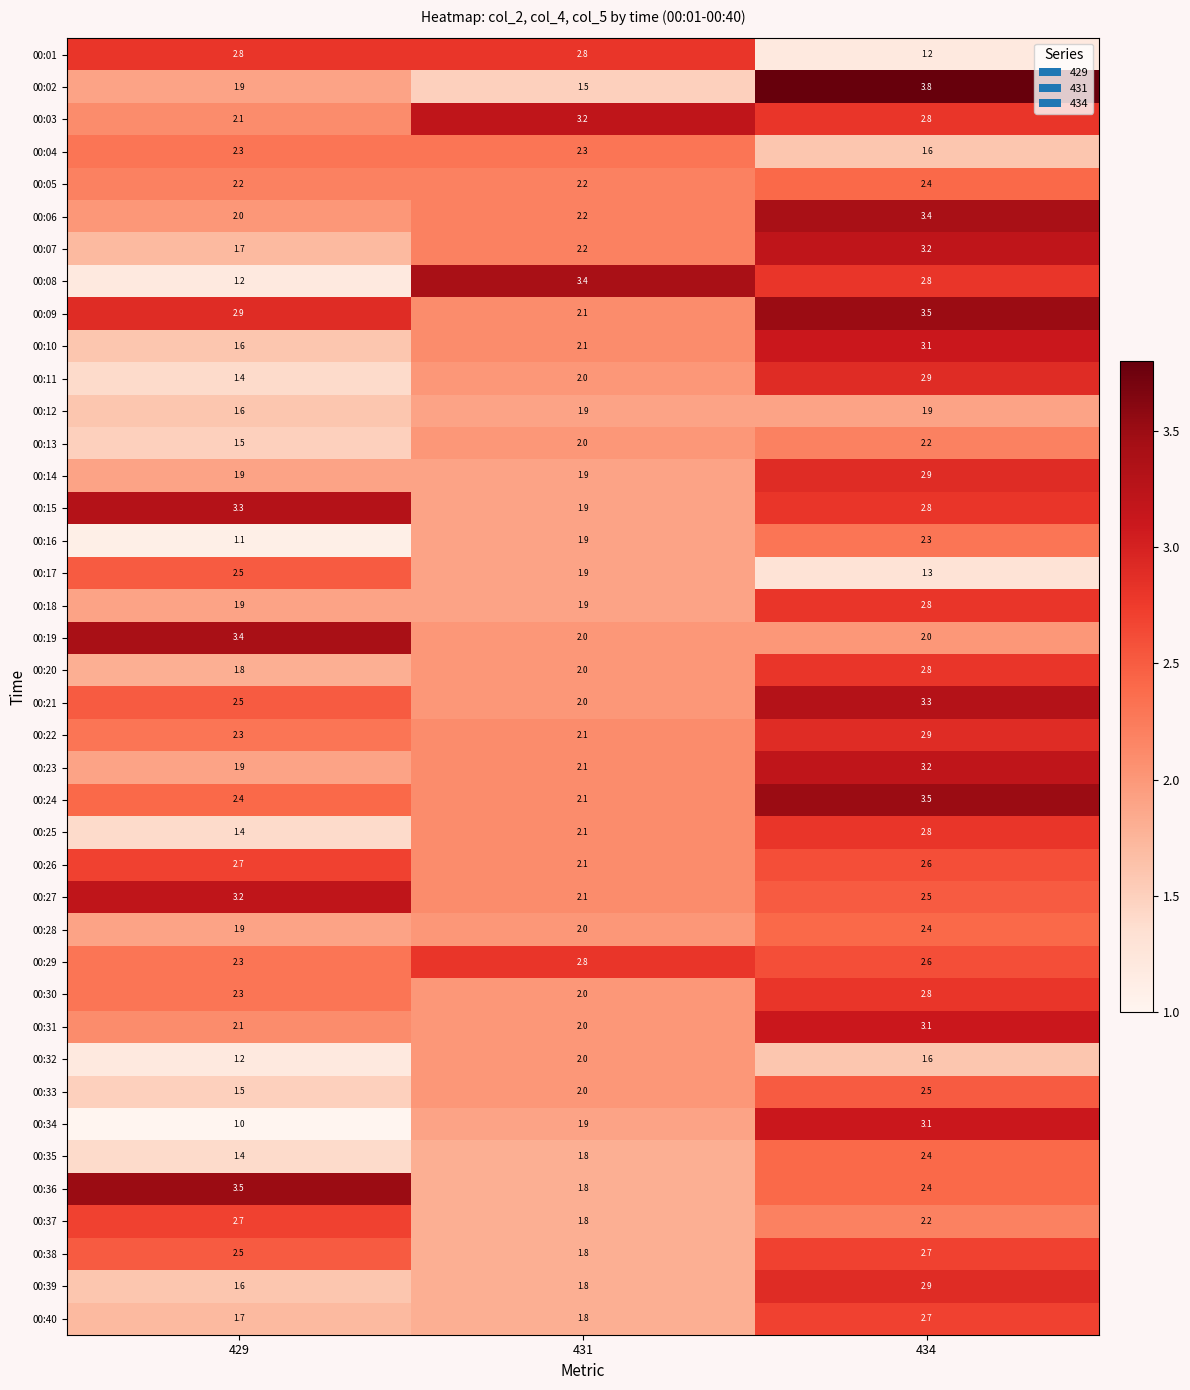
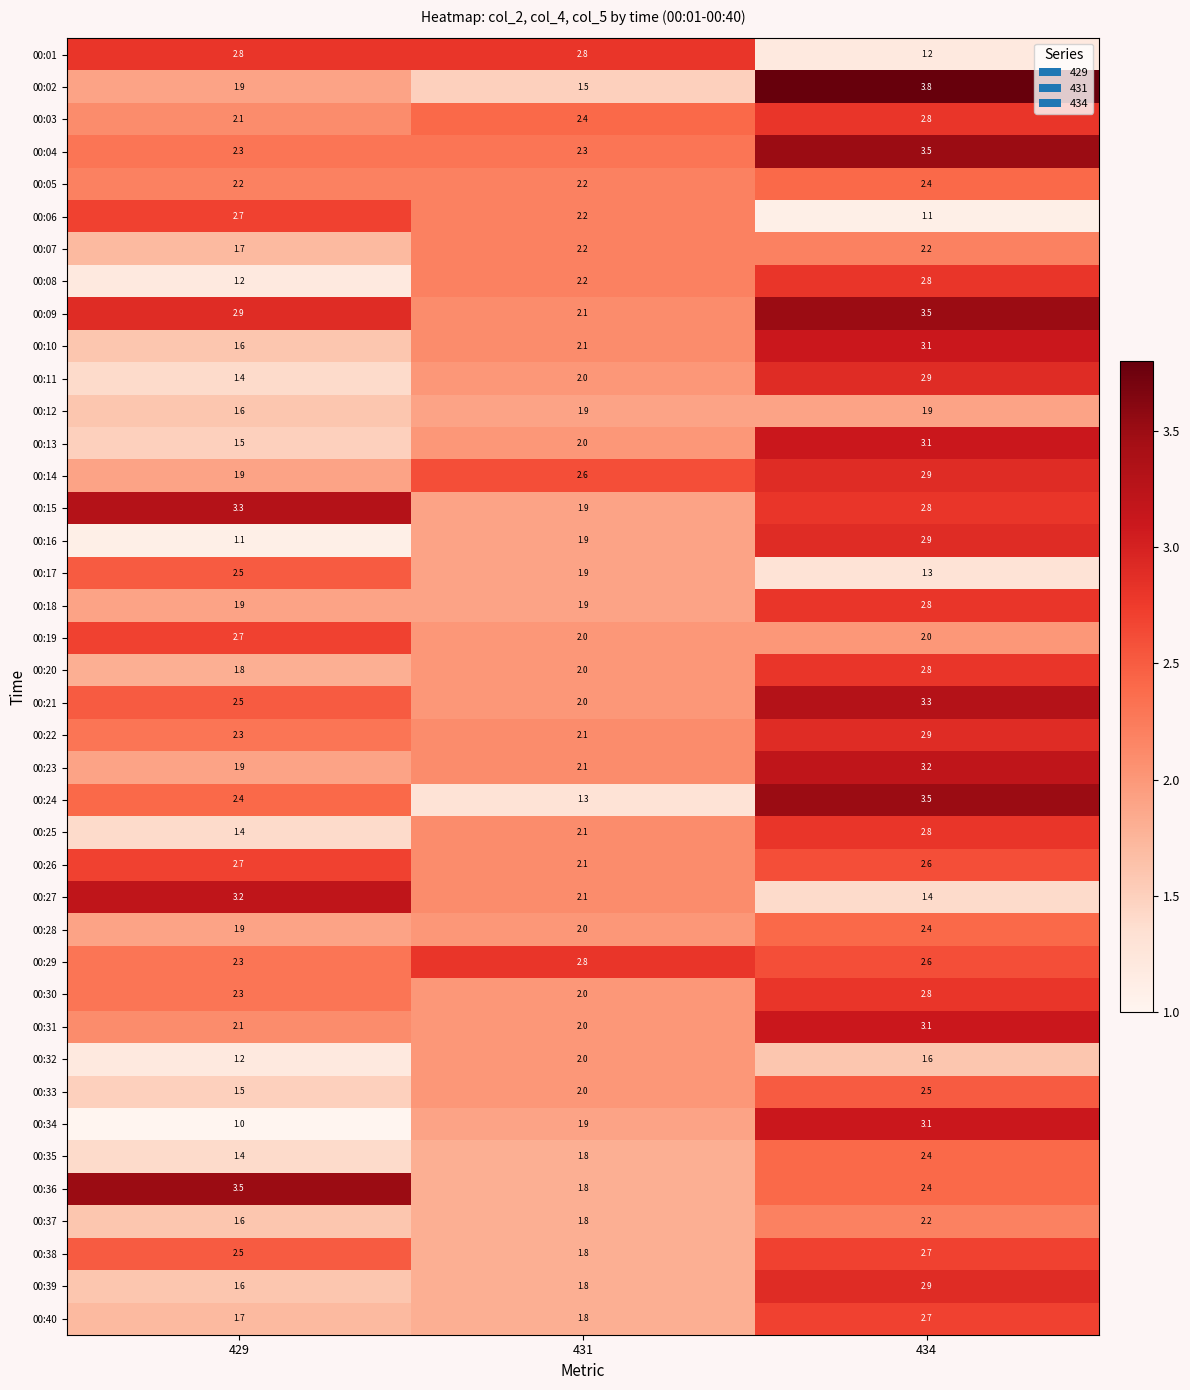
00:03, 431: 3.2 -> 2.4
00:04, 434: 1.6 -> 3.5
00:06, 429: 2.0 -> 2.7
00:06, 434: 3.4 -> 1.1
00:07, 434: 3.2 -> 2.2
00:08, 431: 3.4 -> 2.2
00:13, 434: 2.2 -> 3.1
00:14, 431: 1.9 -> 2.6
00:16, 434: 2.3 -> 2.9
00:19, 429: 3.4 -> 2.7
00:24, 431: 2.1 -> 1.3
00:27, 434: 2.5 -> 1.4
00:37, 429: 2.7 -> 1.6
